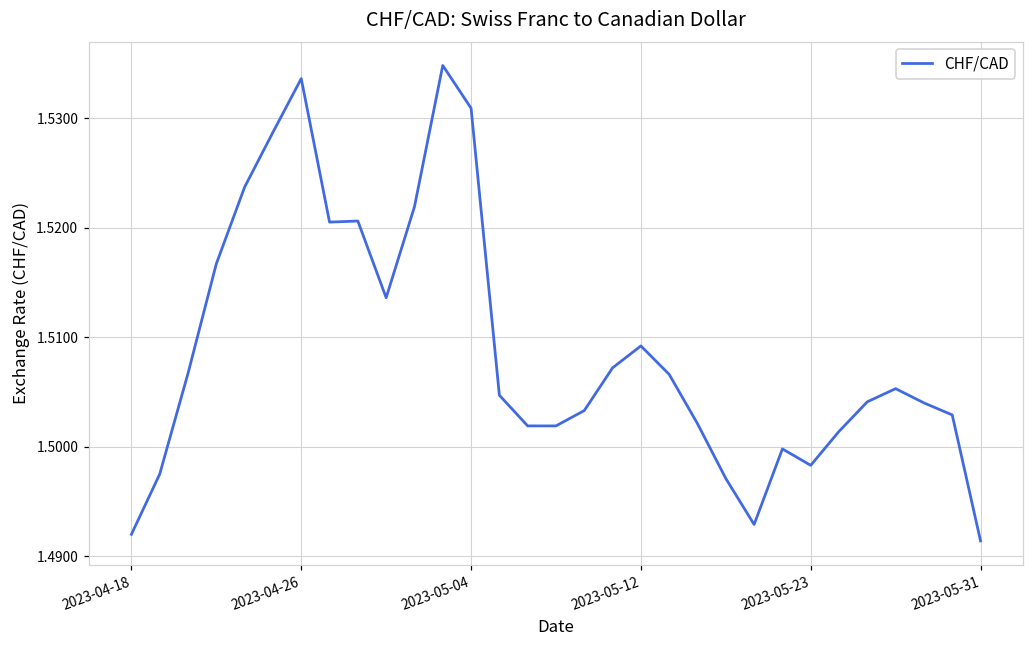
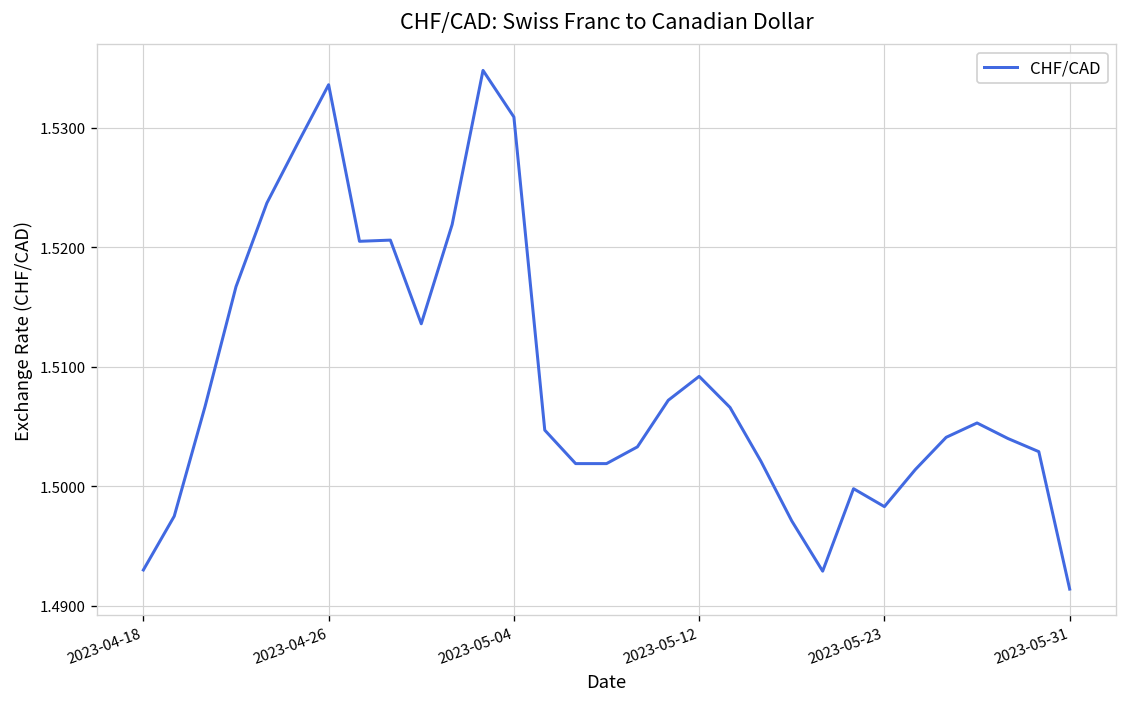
2023-04-18: 1.492 -> 1.493
